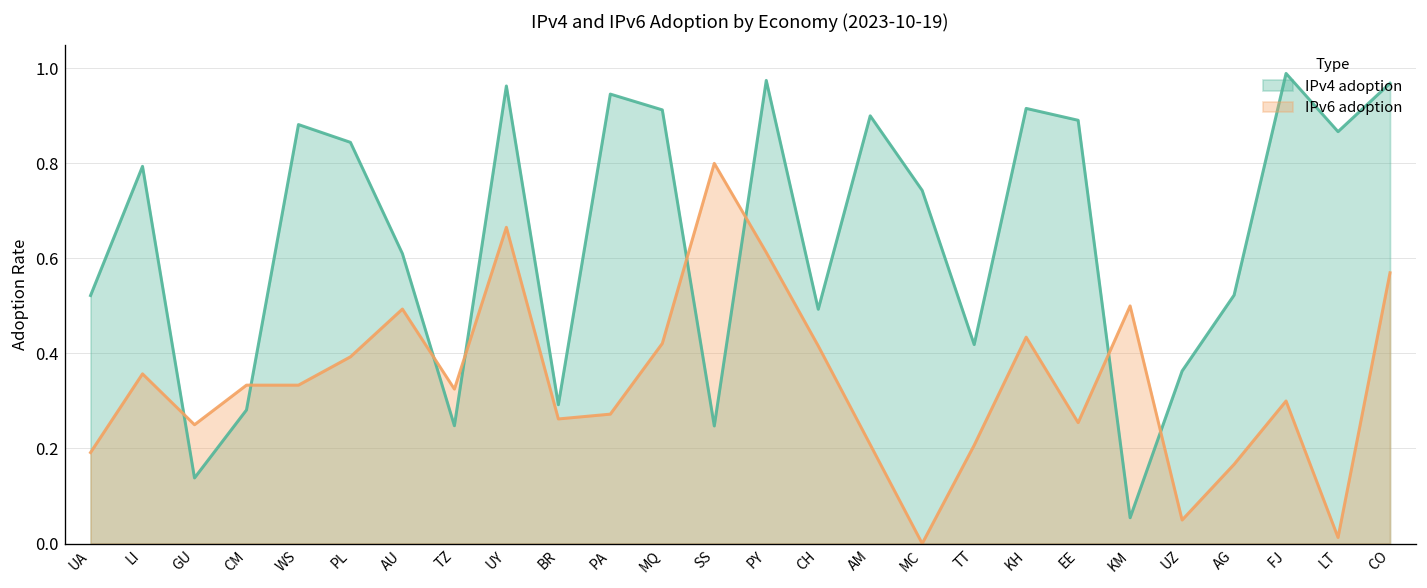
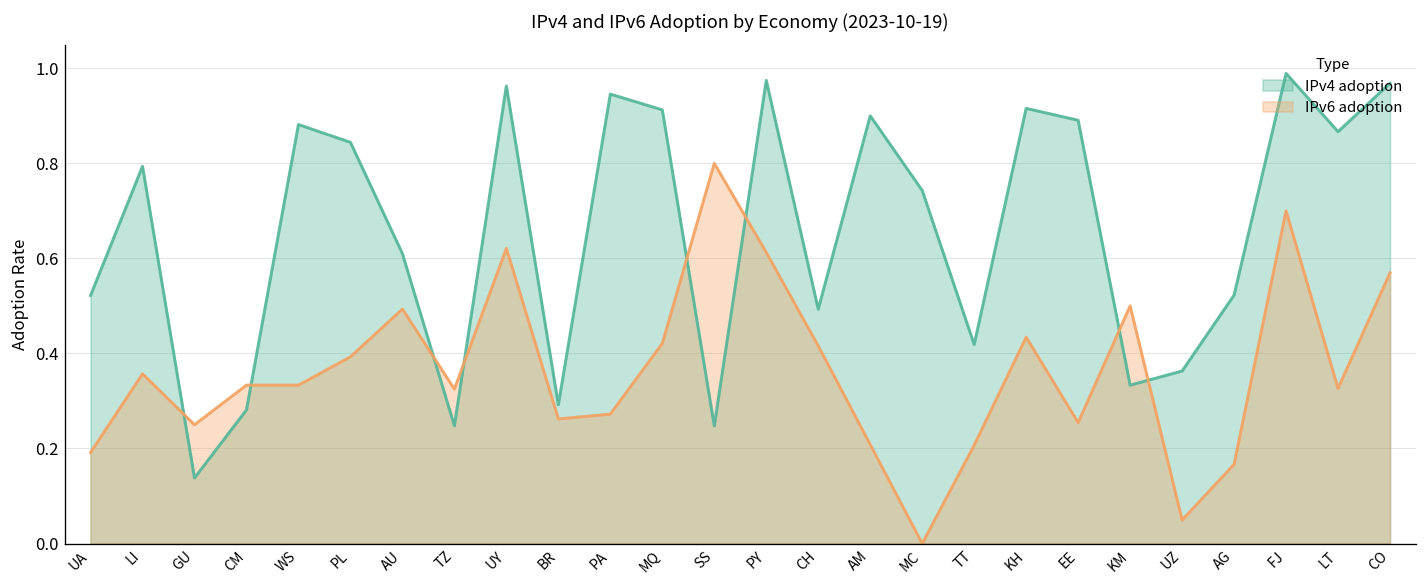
IPv6 adoption, UY: 0.67 -> 0.62
IPv4 adoption, KM: 0.05 -> 0.33
IPv6 adoption, FJ: 0.3 -> 0.7
IPv6 adoption, LT: 0.01 -> 0.33
